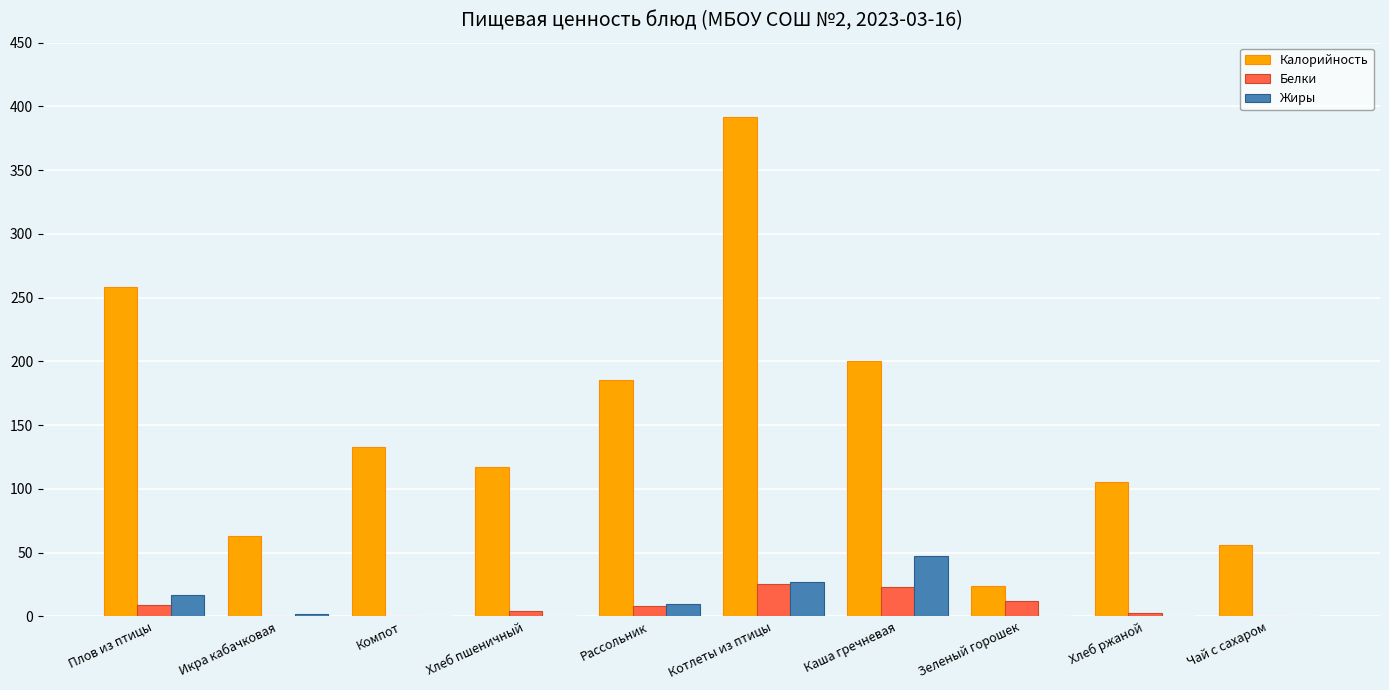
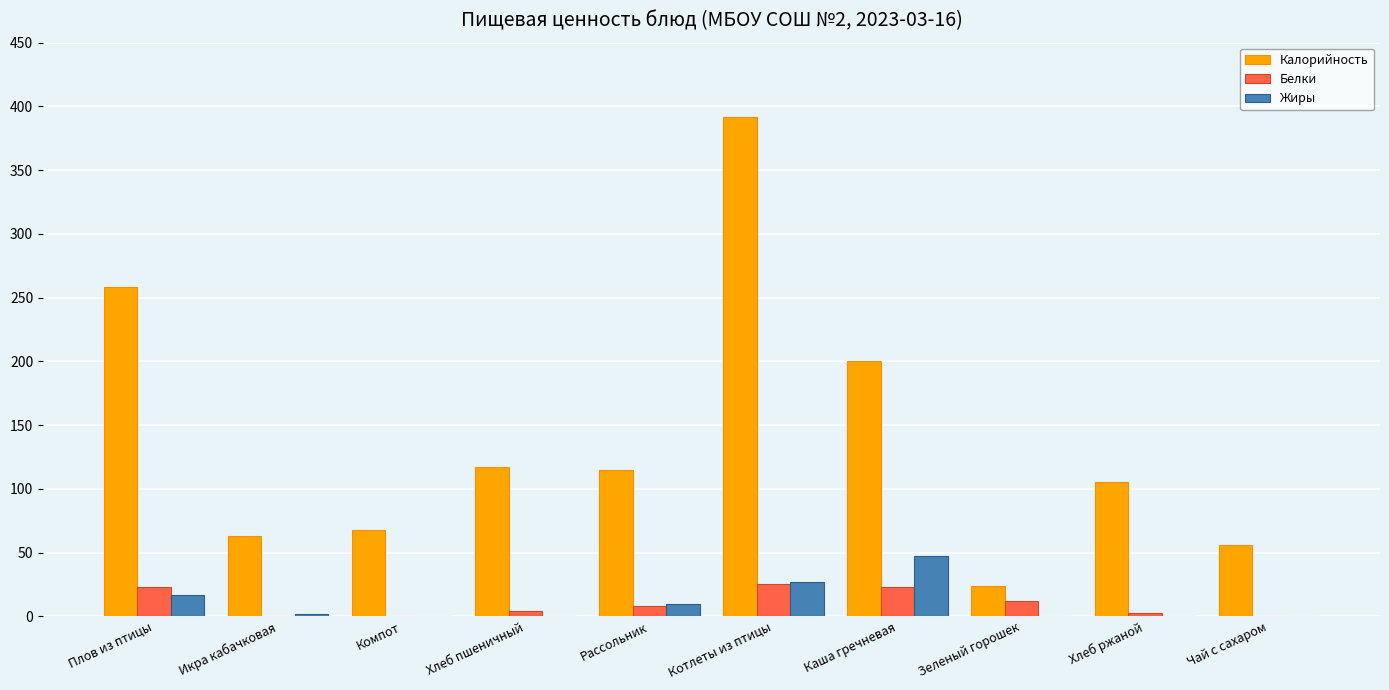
Белки, Плов из птицы: 9 -> 23
Калорийность, Компот: 133 -> 68
Калорийность, Рассольник: 185 -> 115
